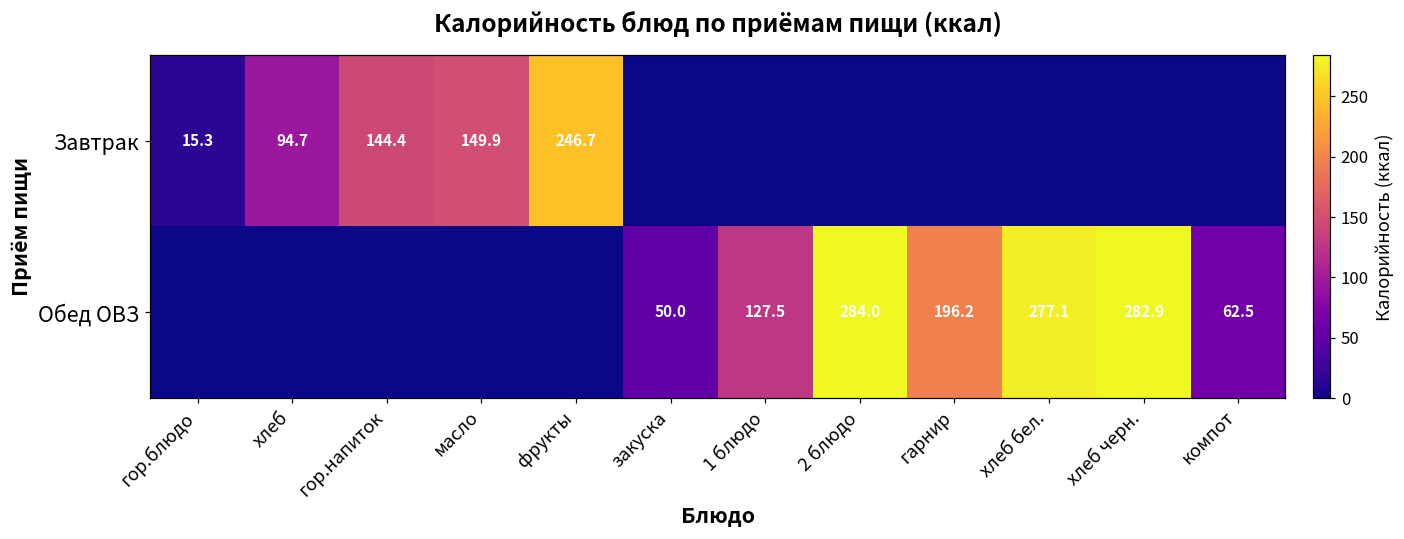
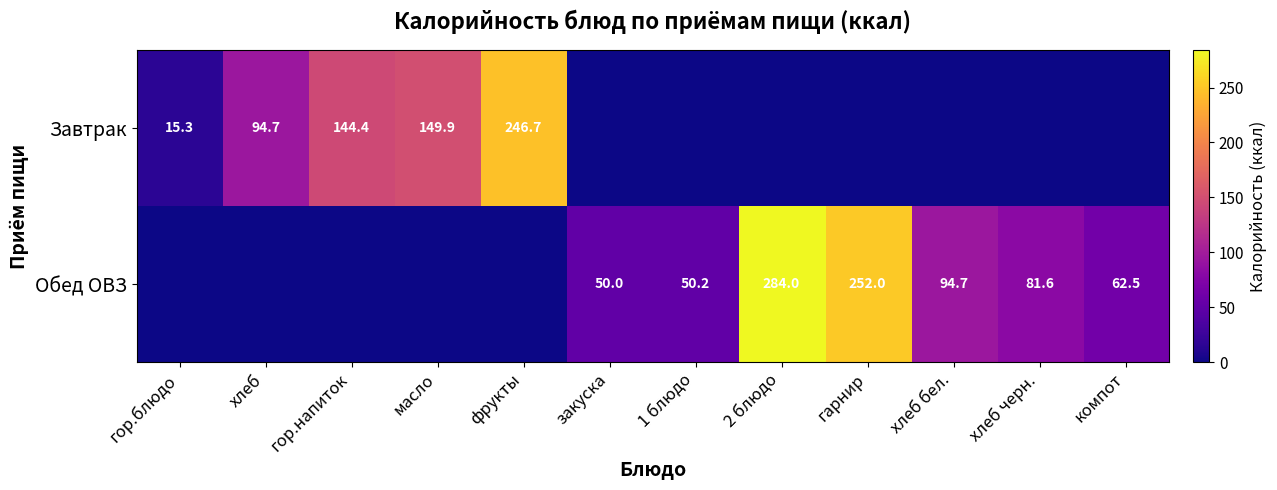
Обед ОВЗ, 1 блюдо: 127.5 -> 50.2
Обед ОВЗ, гарнир: 196.2 -> 252.0
Обед ОВЗ, хлеб бел.: 277.1 -> 94.7
Обед ОВЗ, хлеб черн.: 282.9 -> 81.6
